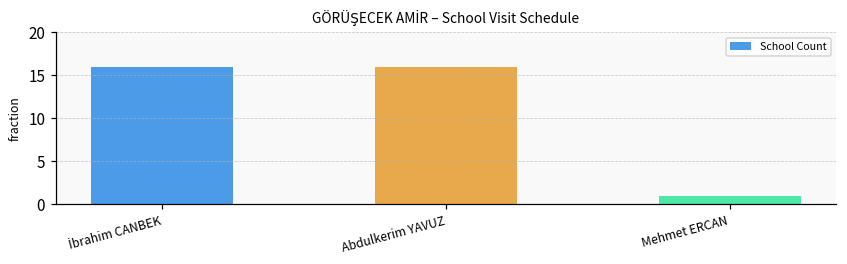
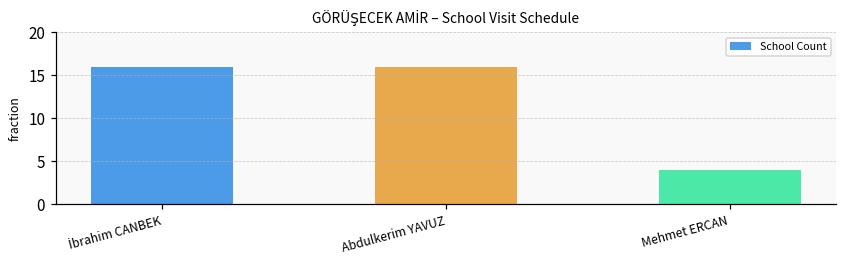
Mehmet ERCAN: 1 -> 4
